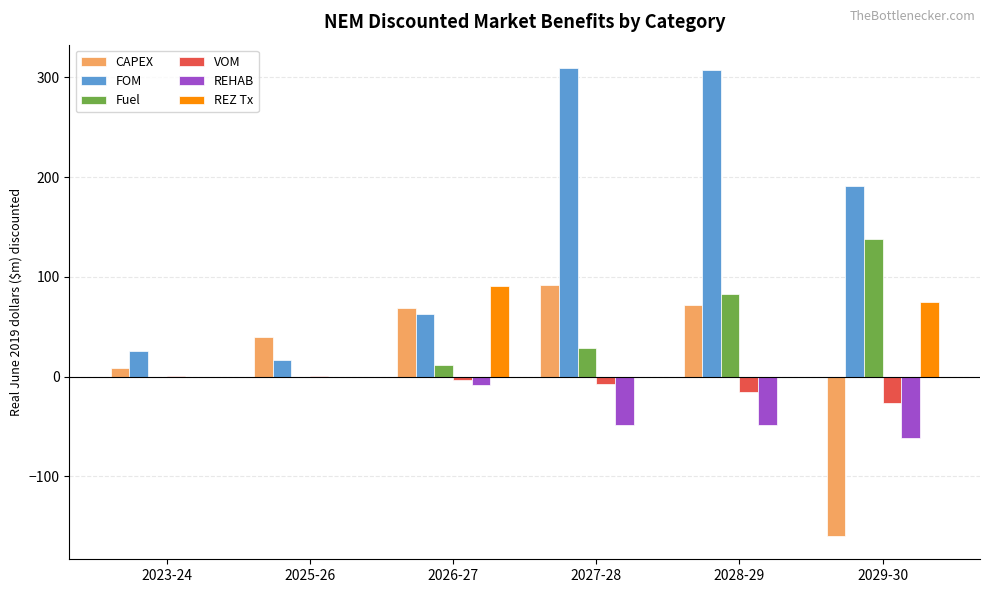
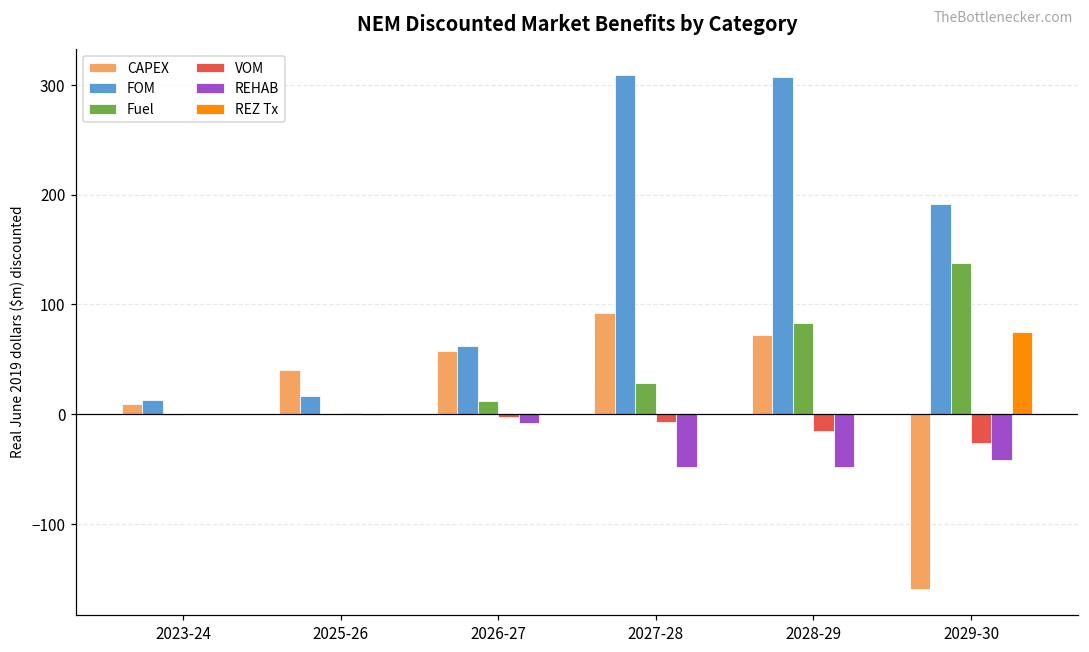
FOM, 2023-24: 30 -> 10
CAPEX, 2026-27: 70 -> 60
REZ Tx, 2026-27: 90 -> 0
REHAB, 2029-30: -60 -> -40
